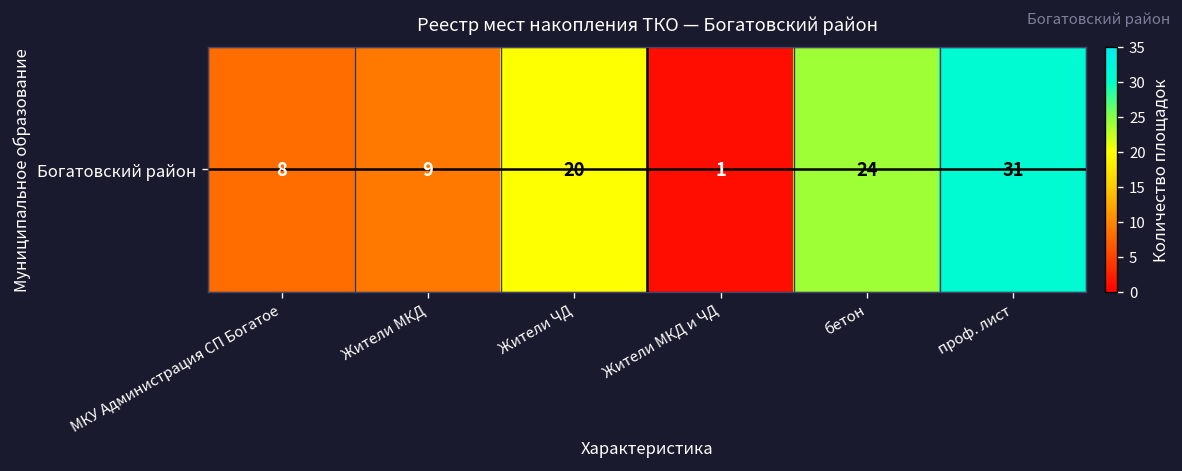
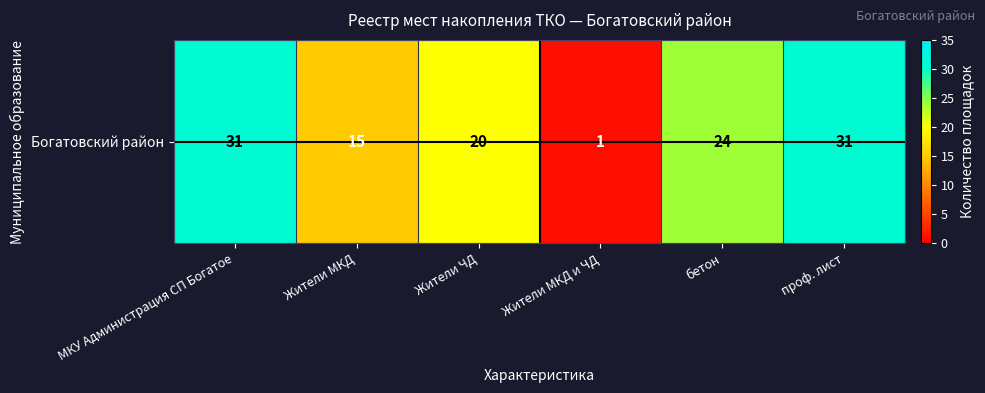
Богатовский район, МКУ Администрация СП Богатое: 8 -> 31
Богатовский район, Жители МКД: 9 -> 15
